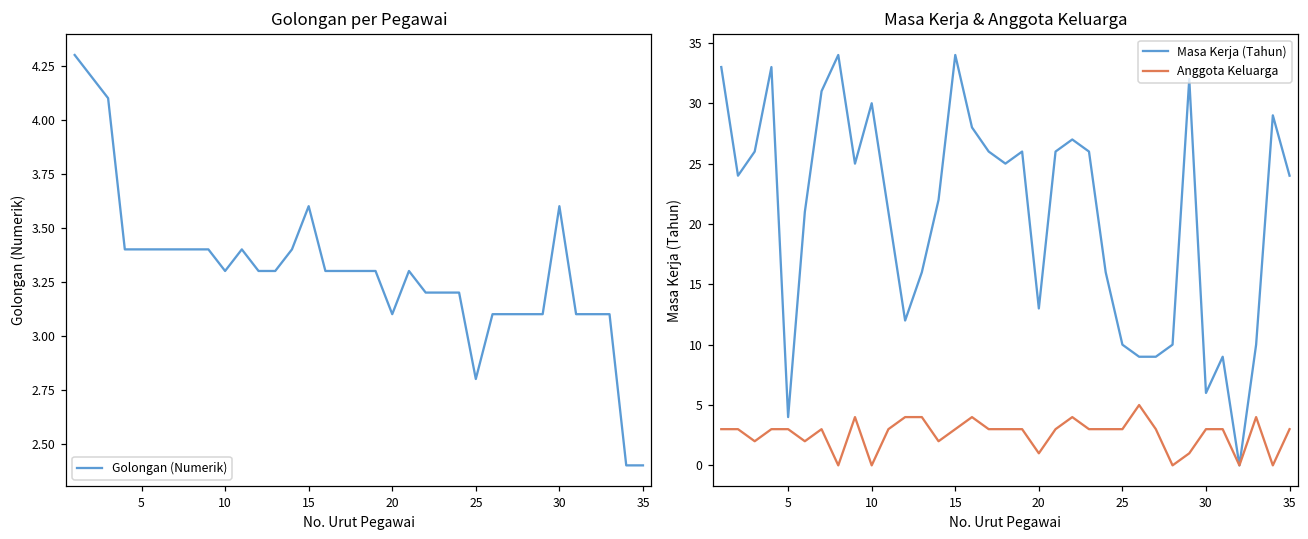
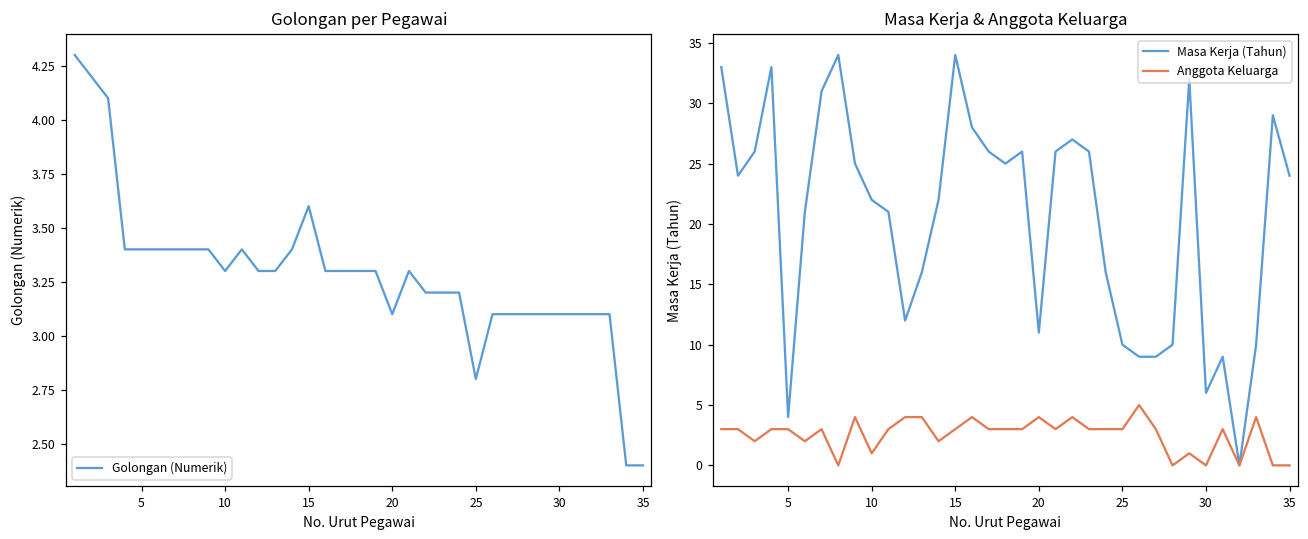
Golongan per Pegawai, 30: 3.6 -> 3.1
Masa Kerja & Anggota Keluarga, Masa Kerja (Tahun), 10: 30 -> 22
Masa Kerja & Anggota Keluarga, Anggota Keluarga, 10: 0 -> 1
Masa Kerja & Anggota Keluarga, Masa Kerja (Tahun), 20: 13 -> 11
Masa Kerja & Anggota Keluarga, Anggota Keluarga, 20: 1 -> 4
Masa Kerja & Anggota Keluarga, Anggota Keluarga, 30: 3 -> 0
Masa Kerja & Anggota Keluarga, Anggota Keluarga, 35: 3 -> 0
